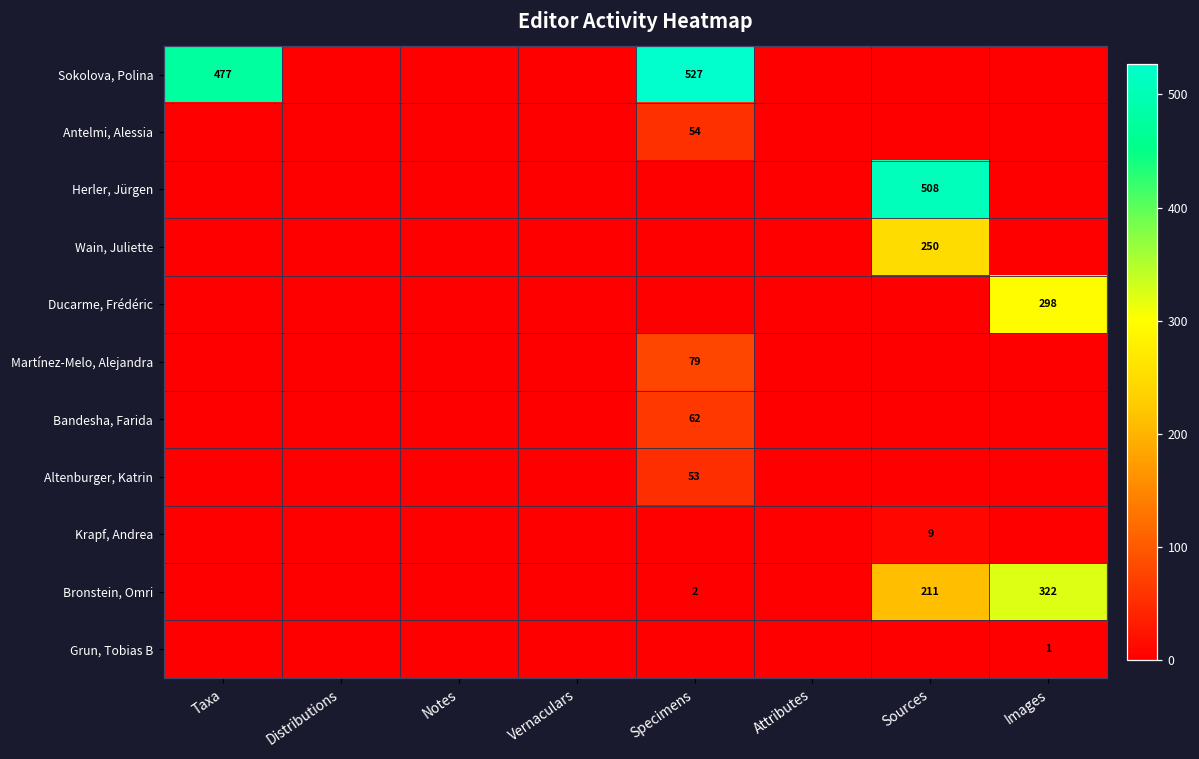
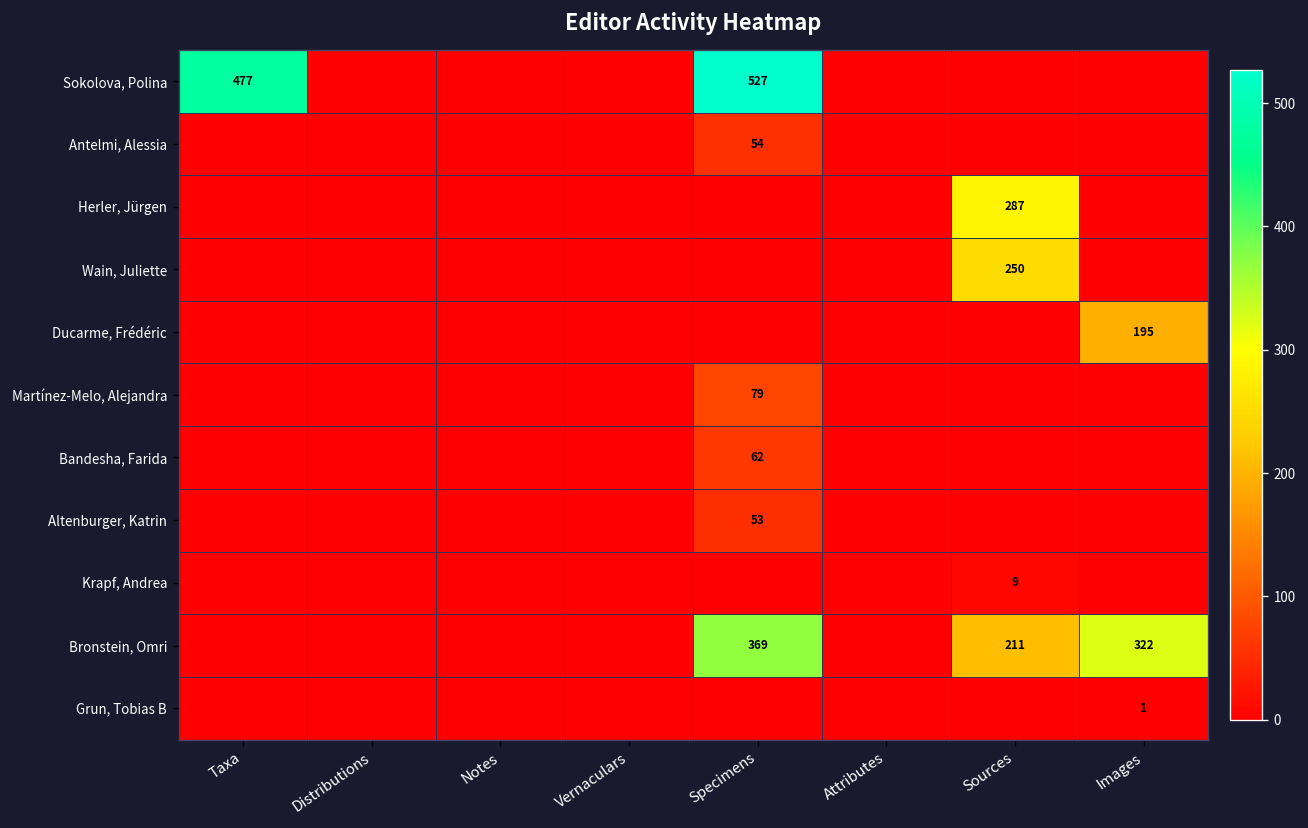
Herler, Jürgen, Sources: 508 -> 287
Ducarme, Frédéric, Images: 298 -> 195
Bronstein, Omri, Specimens: 2 -> 369
